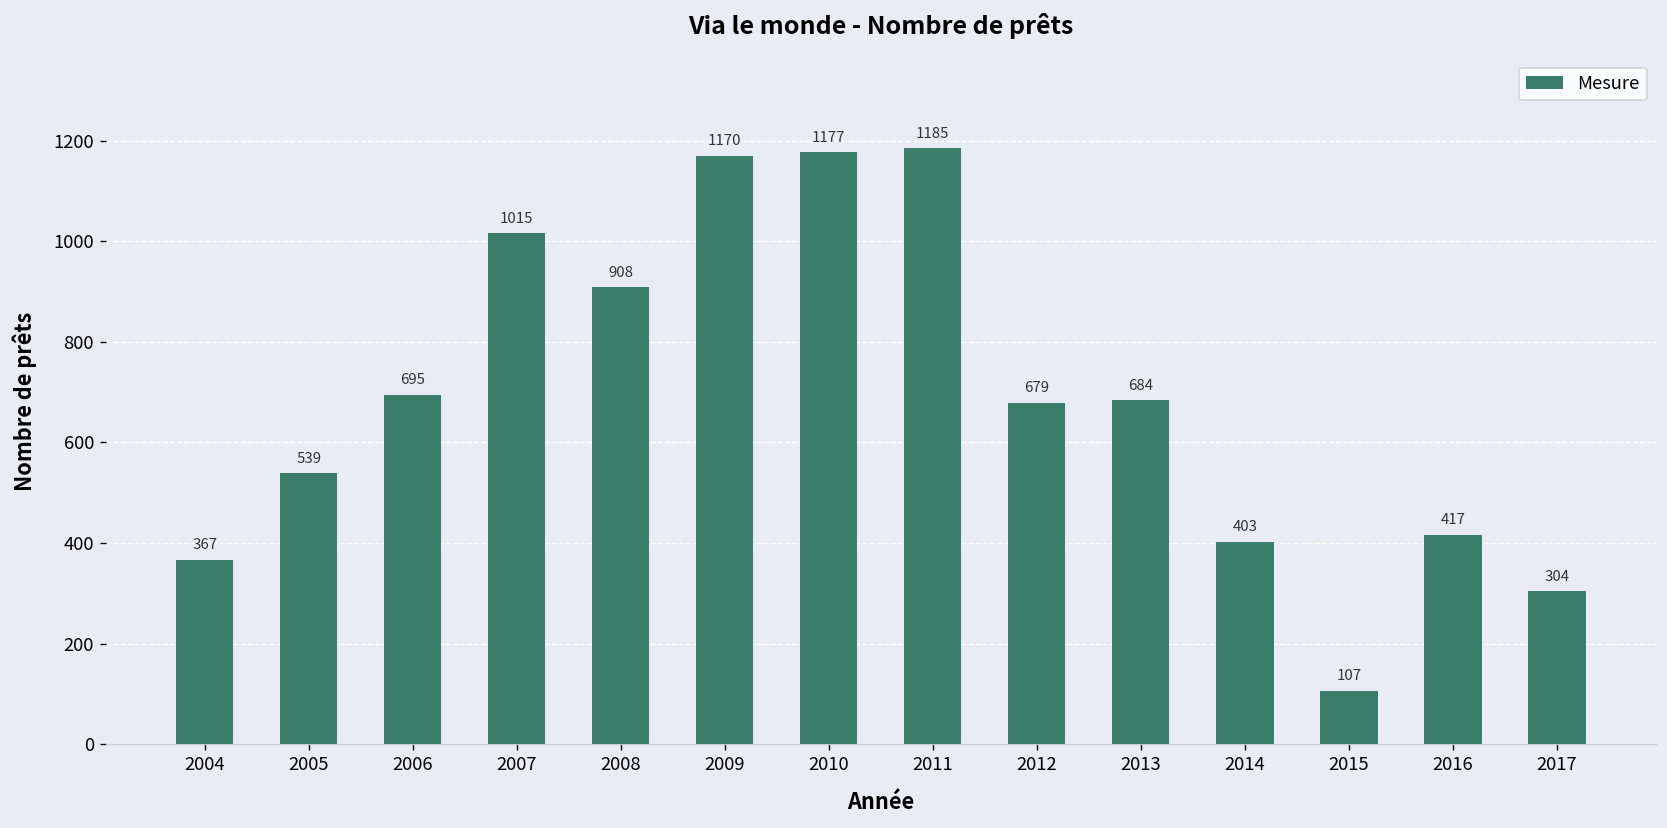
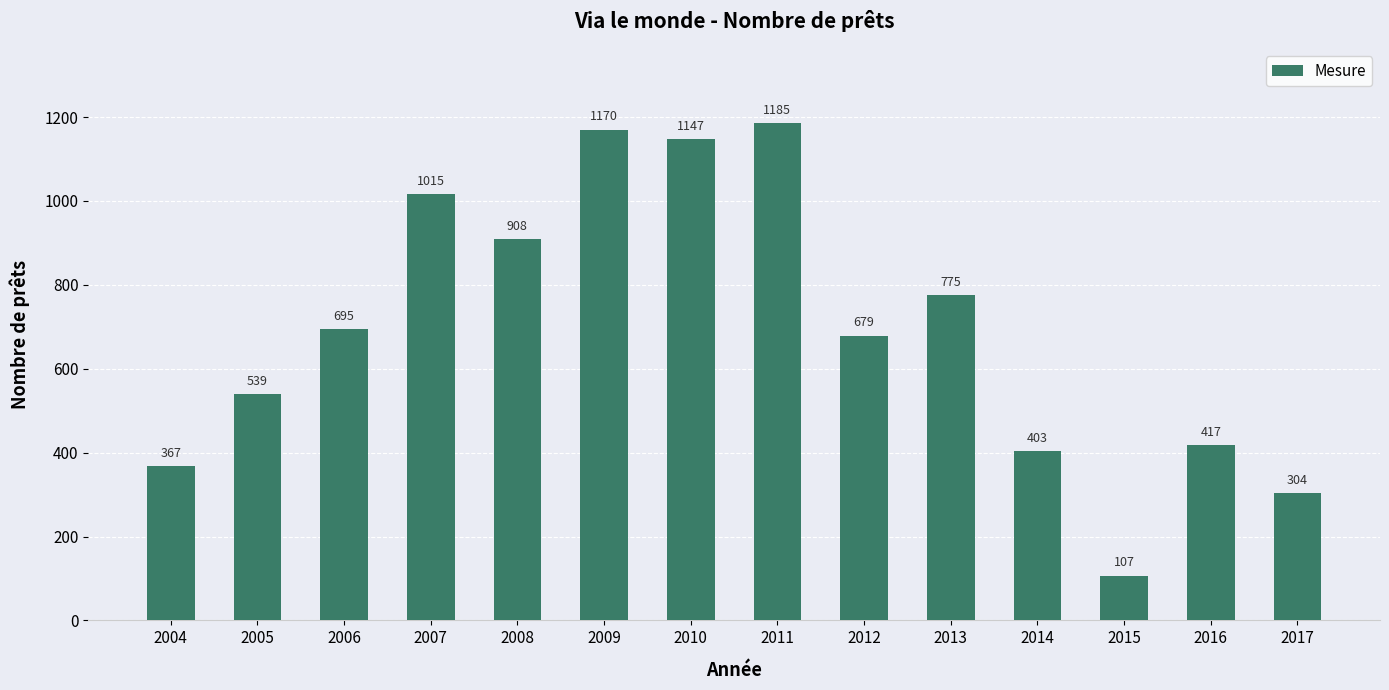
2010: 1177 -> 1147
2013: 684 -> 775
